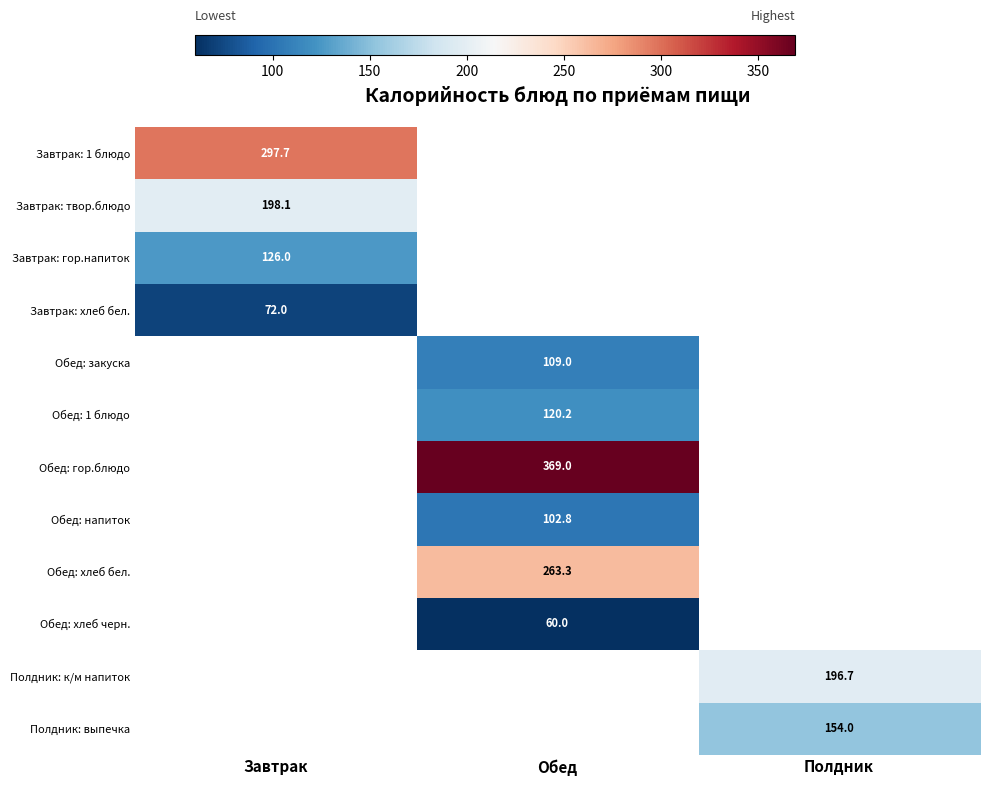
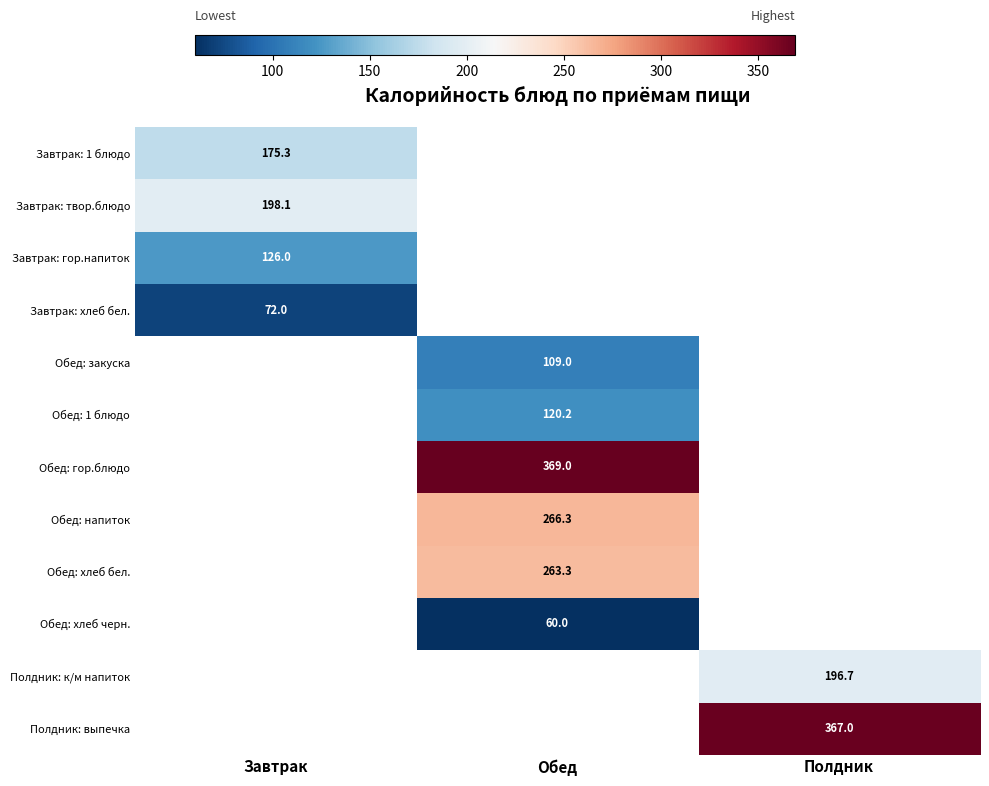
Завтрак: 1 блюдо, Завтрак: 297.7 -> 175.3
Обед: напиток, Обед: 102.8 -> 266.3
Полдник: выпечка, Полдник: 154.0 -> 367.0
